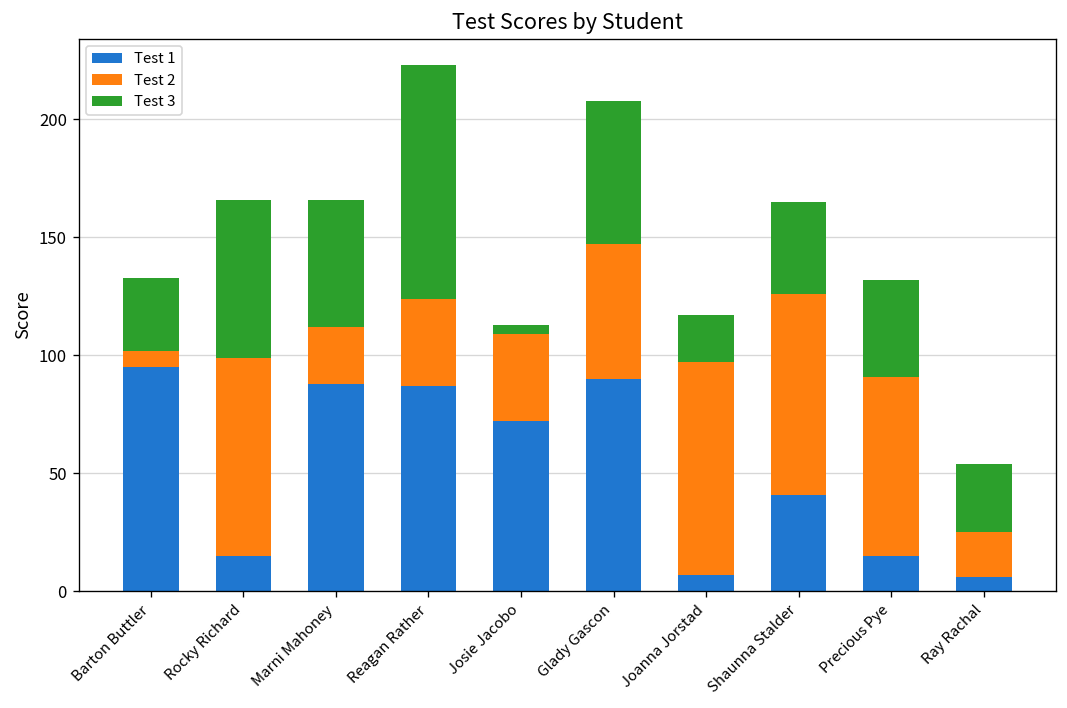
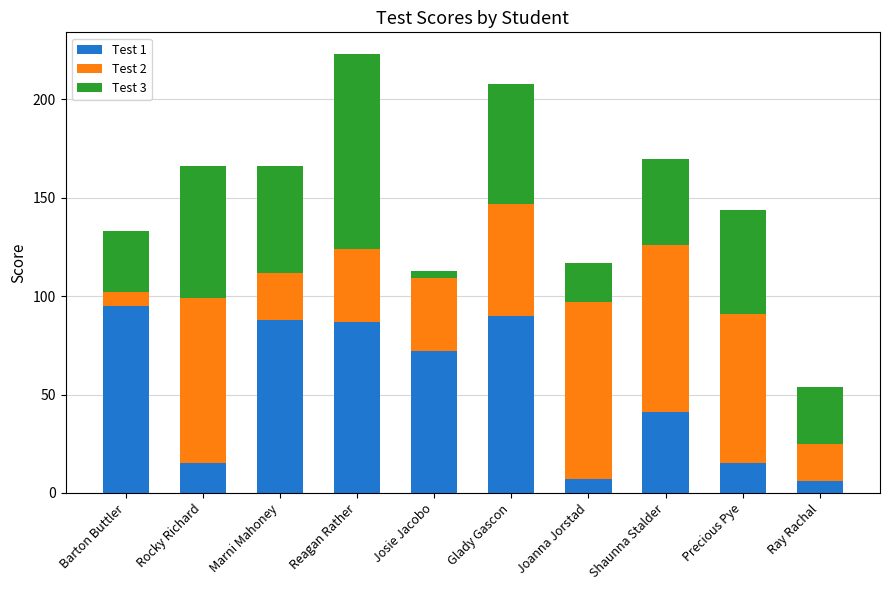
Test 3, Shaunna Stalder: 39 -> 44
Test 3, Precious Pye: 41 -> 53
